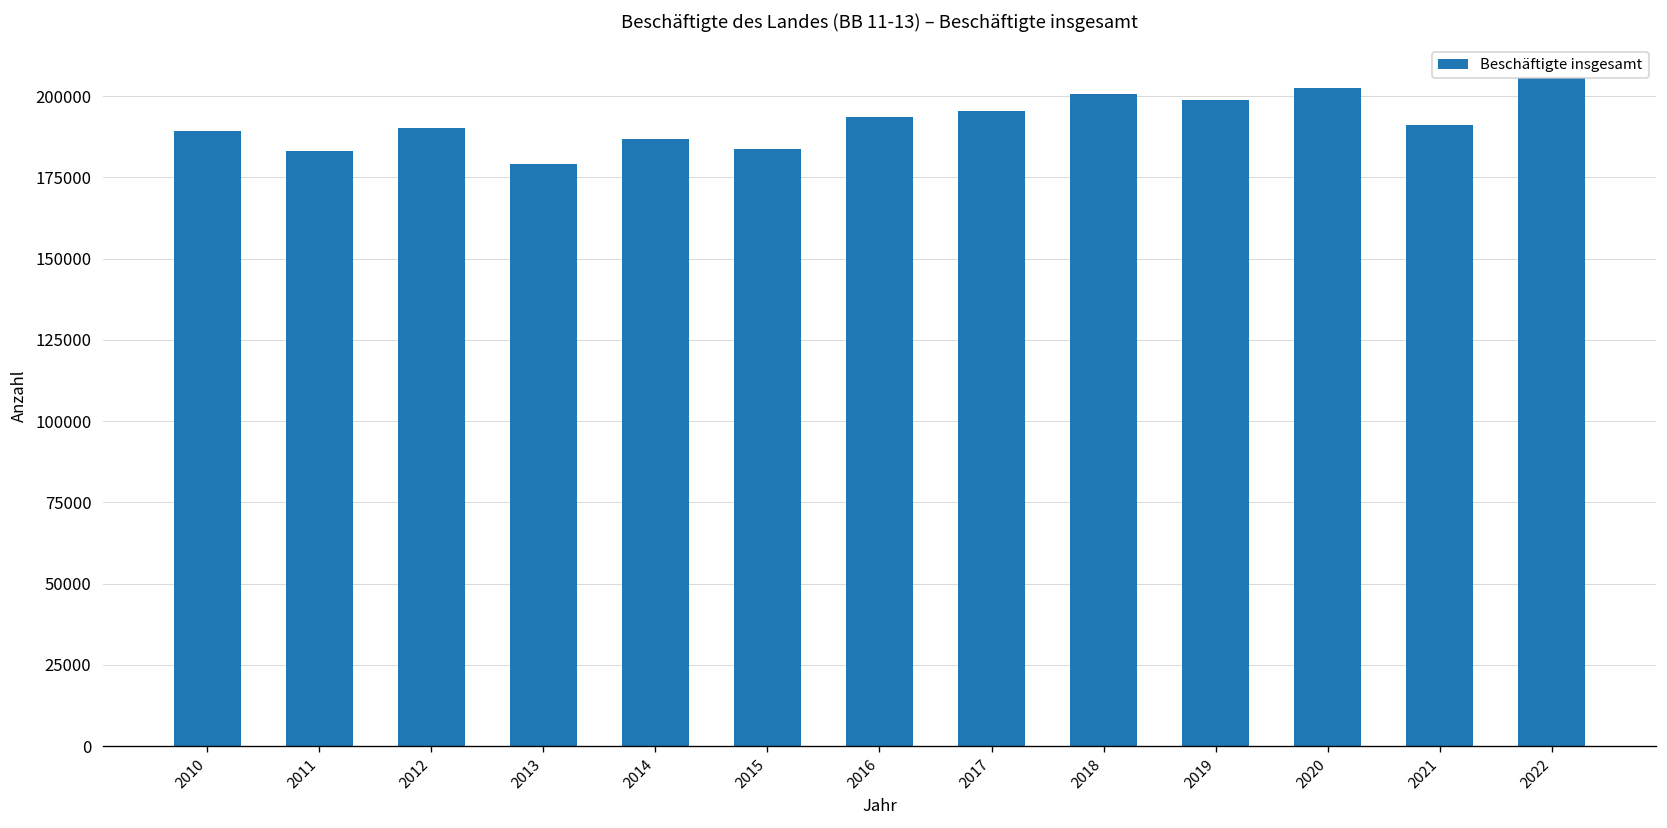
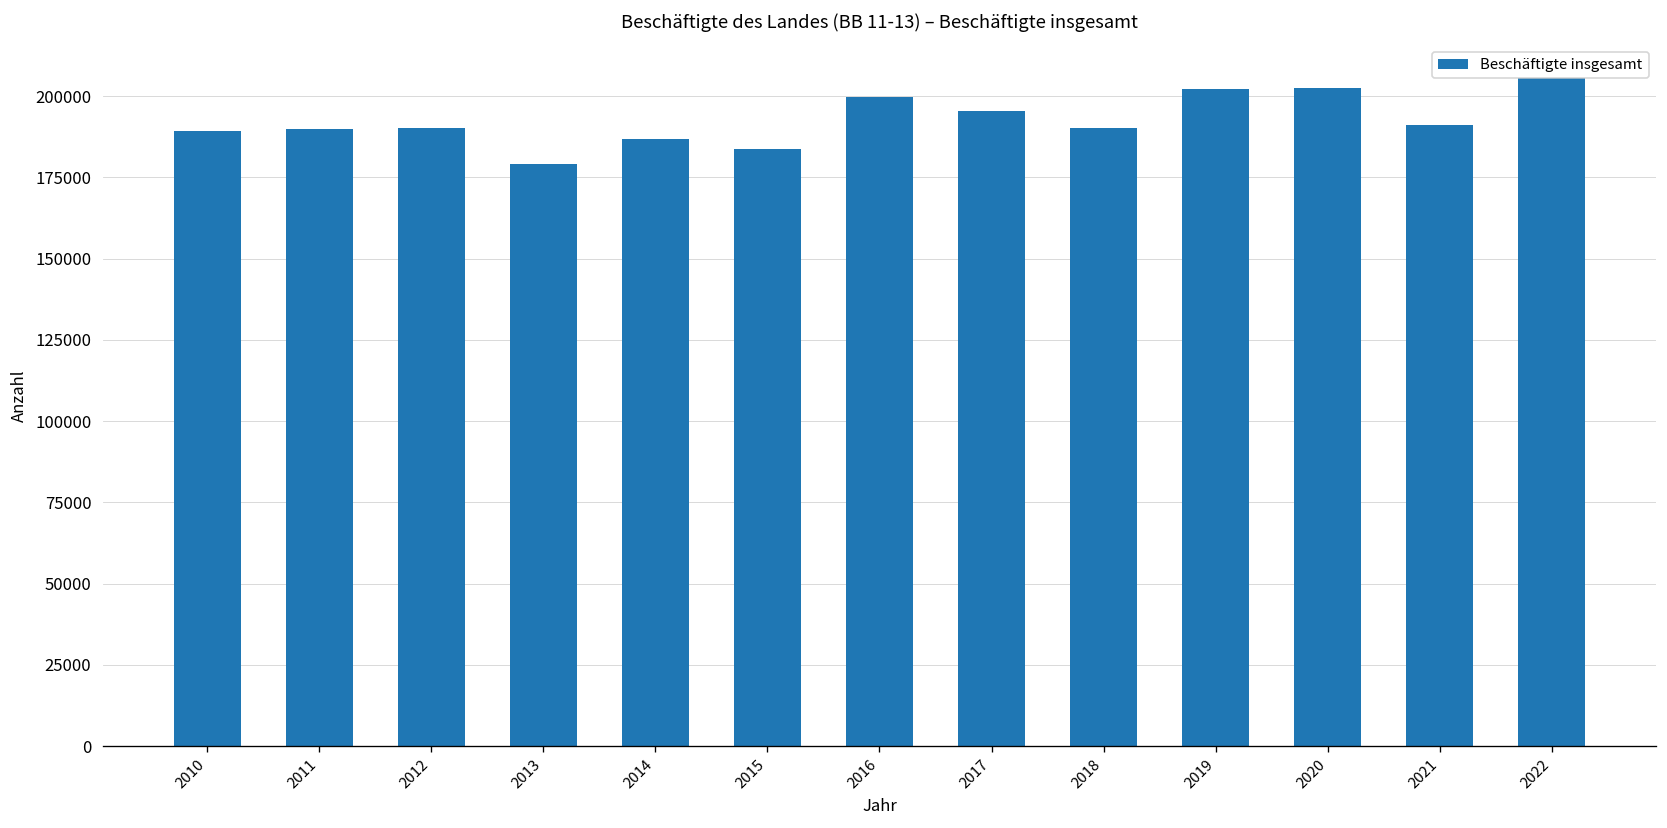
2011: 183000 -> 190000
2016: 194000 -> 200000
2018: 201000 -> 190000
2019: 199000 -> 202000
